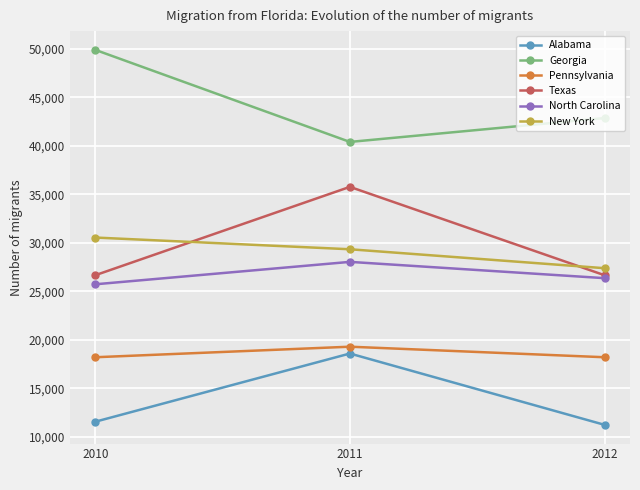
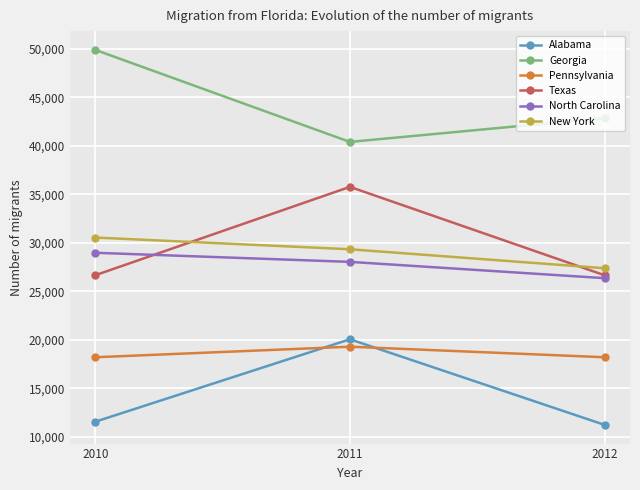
North Carolina, 2010: 26,000 -> 29,000
Alabama, 2011: 19,000 -> 20,000
